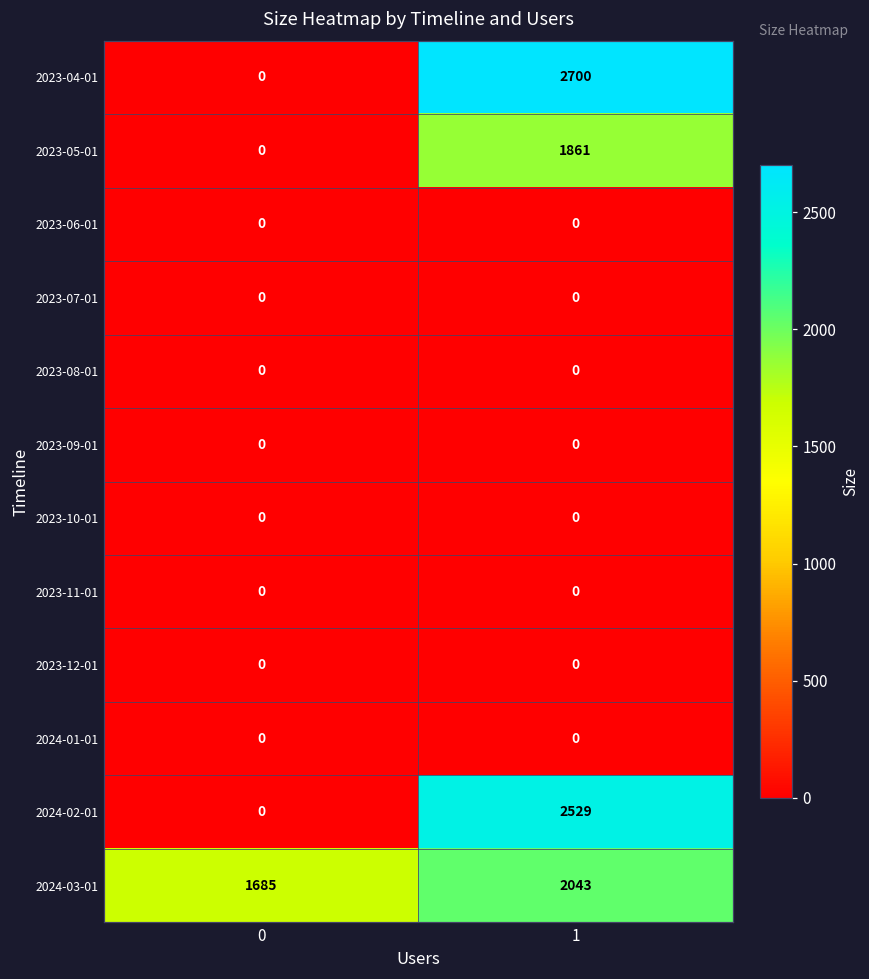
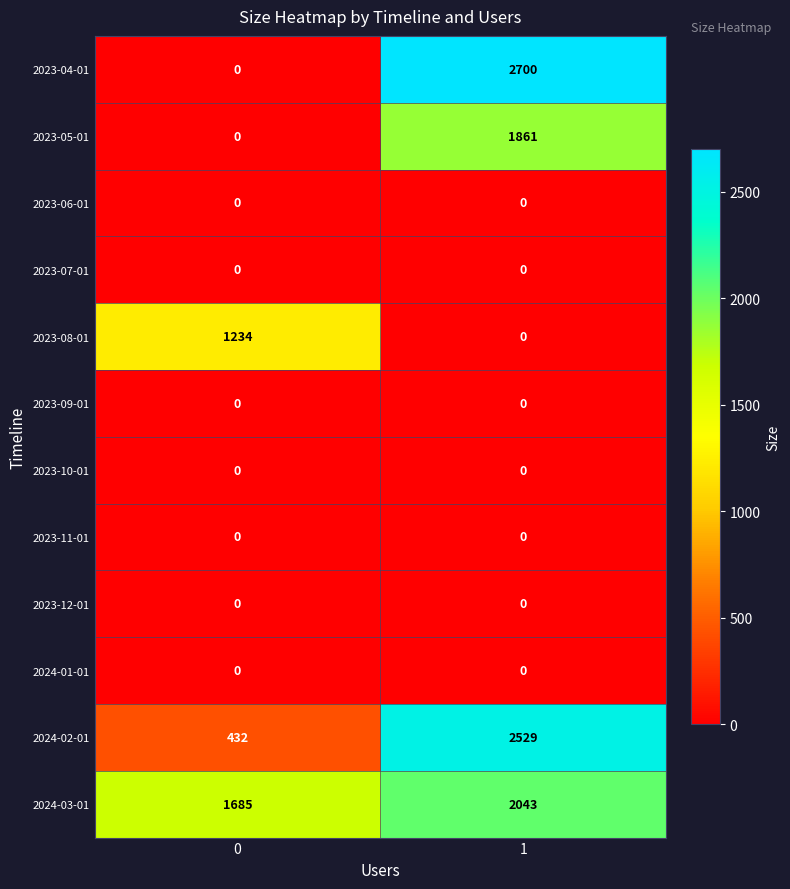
2023-08-01, 0: 0 -> 1234
2024-02-01, 0: 0 -> 432
